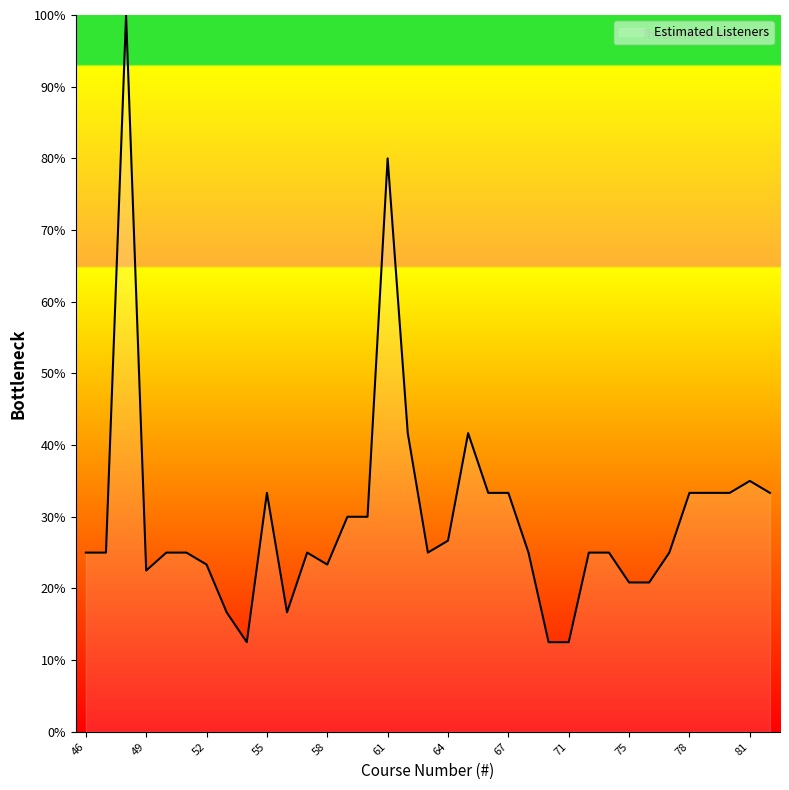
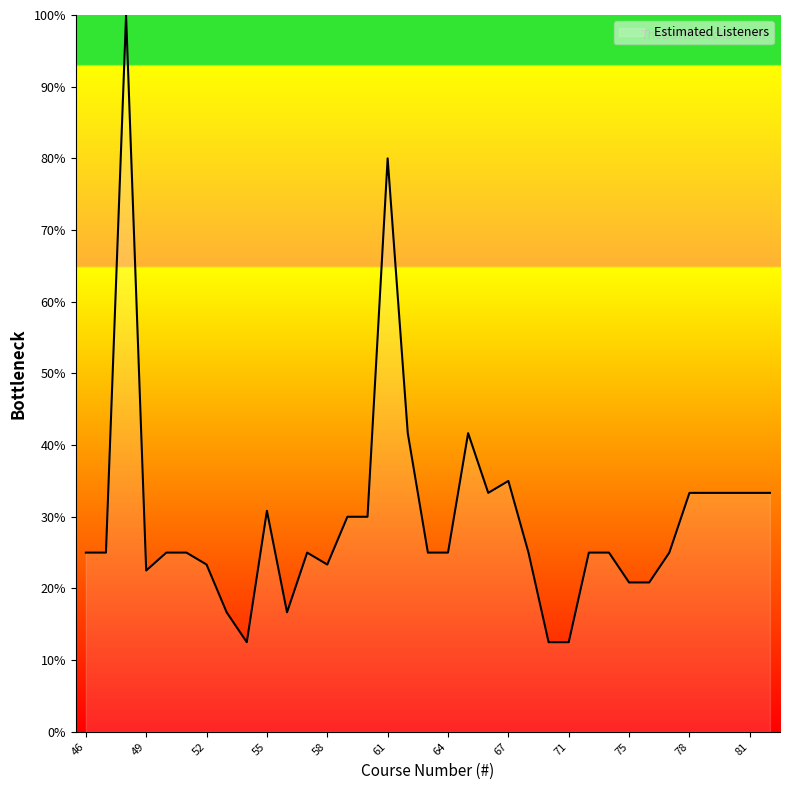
55: 33% -> 31%
64: 27% -> 25%
67: 33% -> 35%
81: 35% -> 33%
